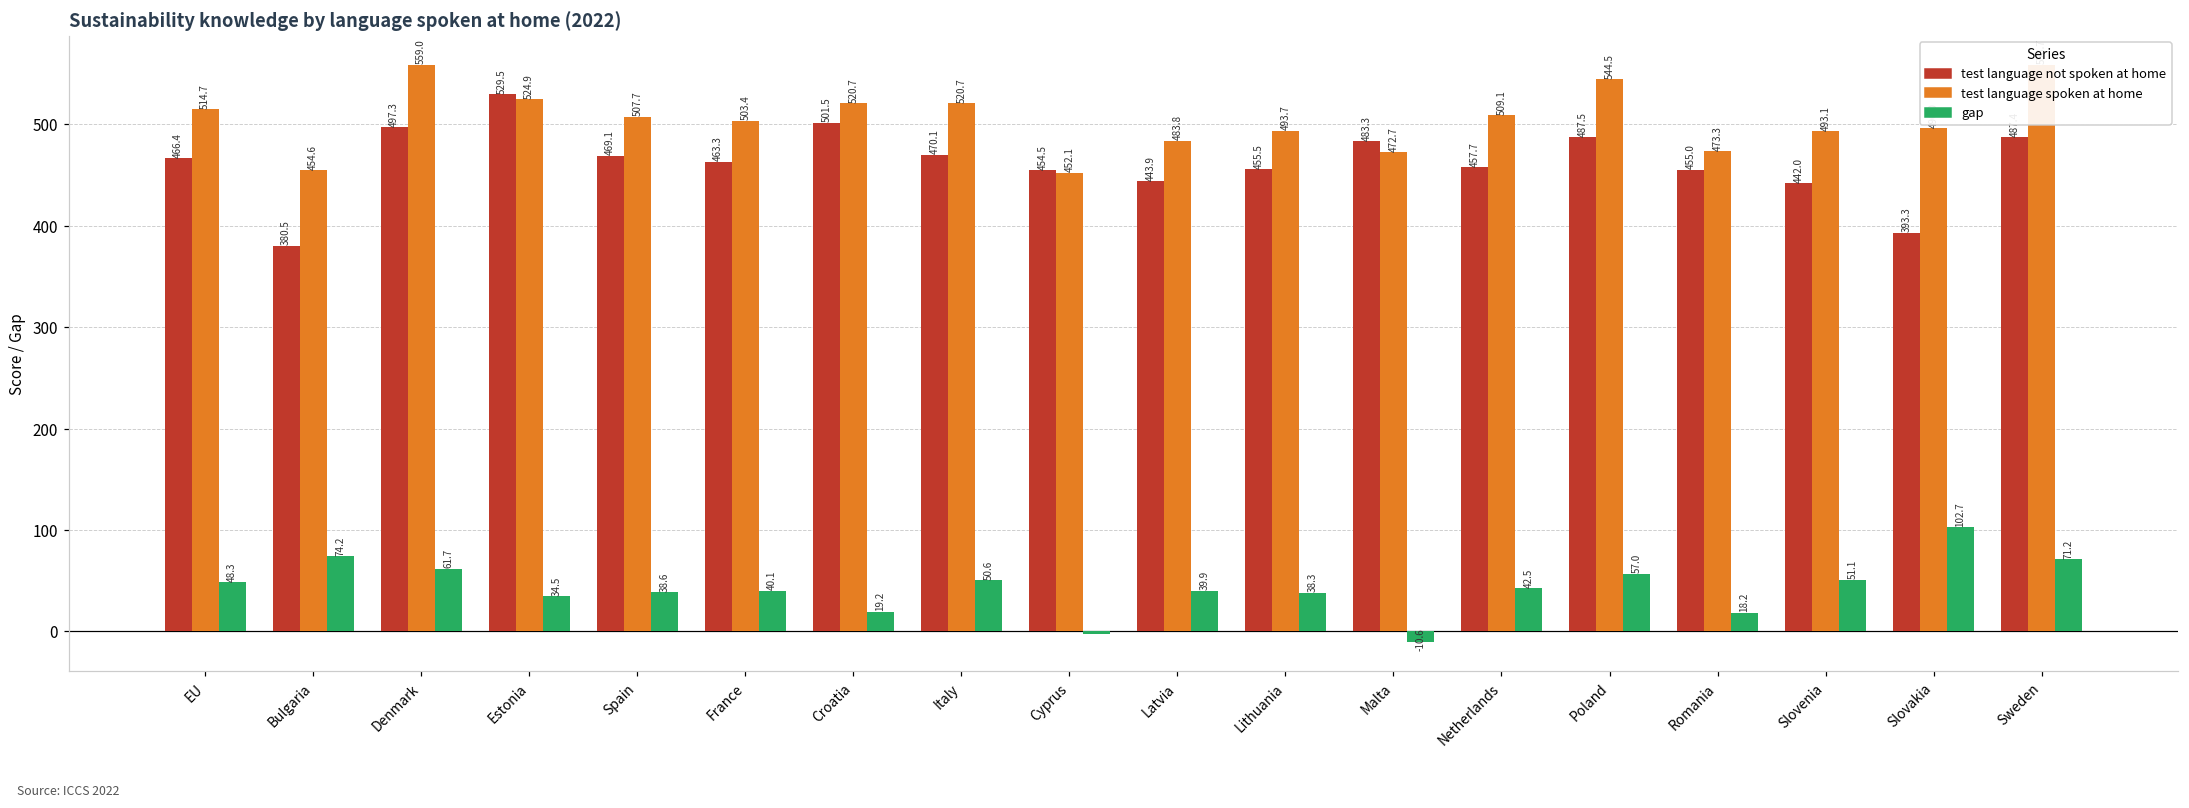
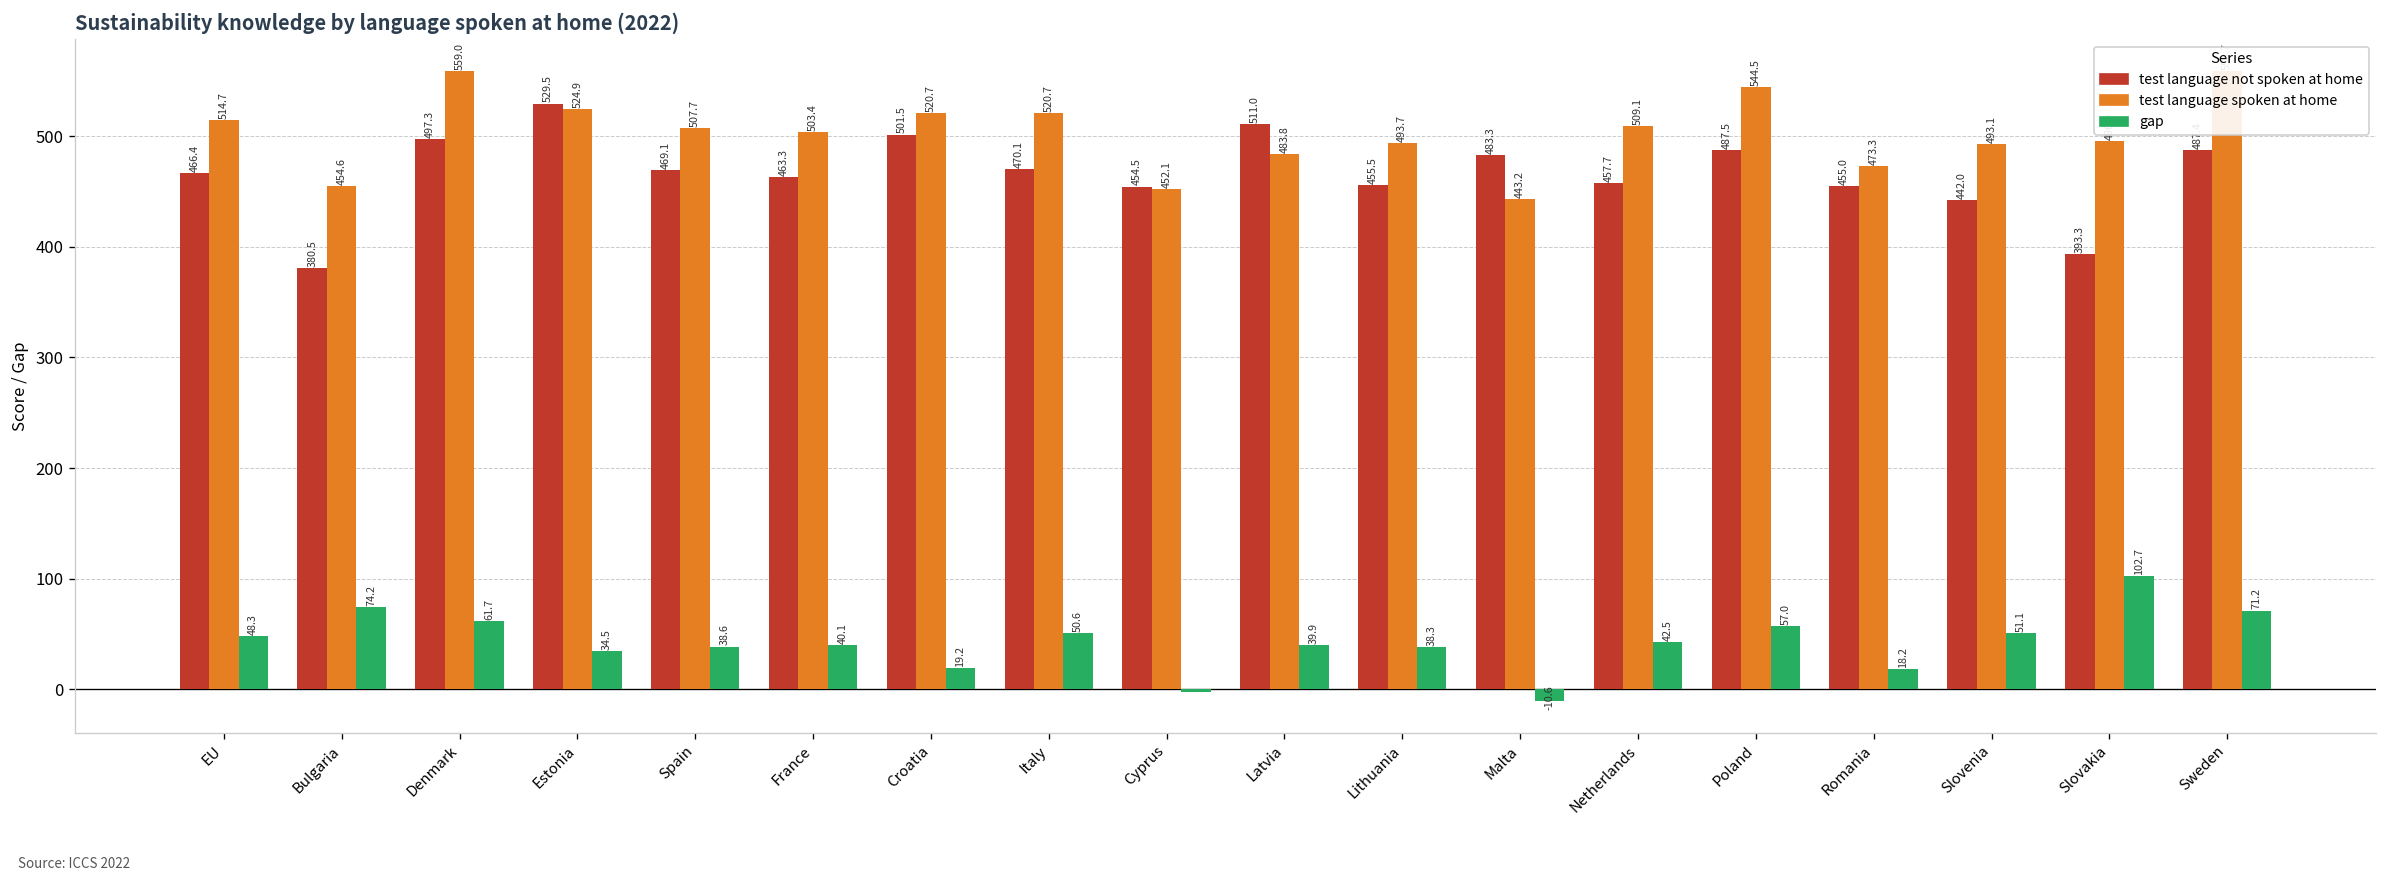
test language not spoken at home, Latvia: 443.9 -> 511.0
test language spoken at home, Malta: 472.7 -> 443.2
